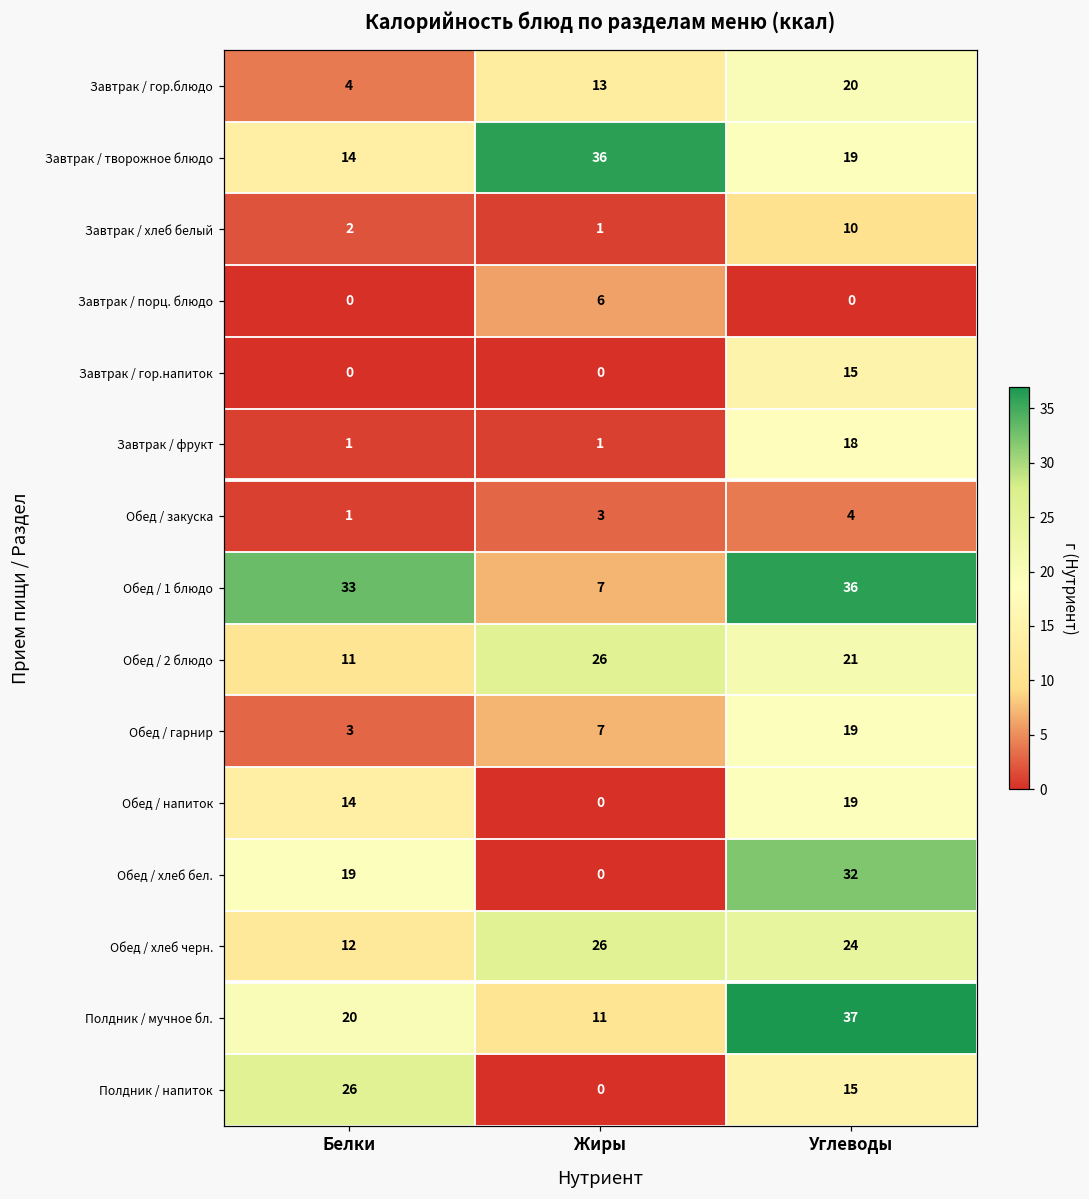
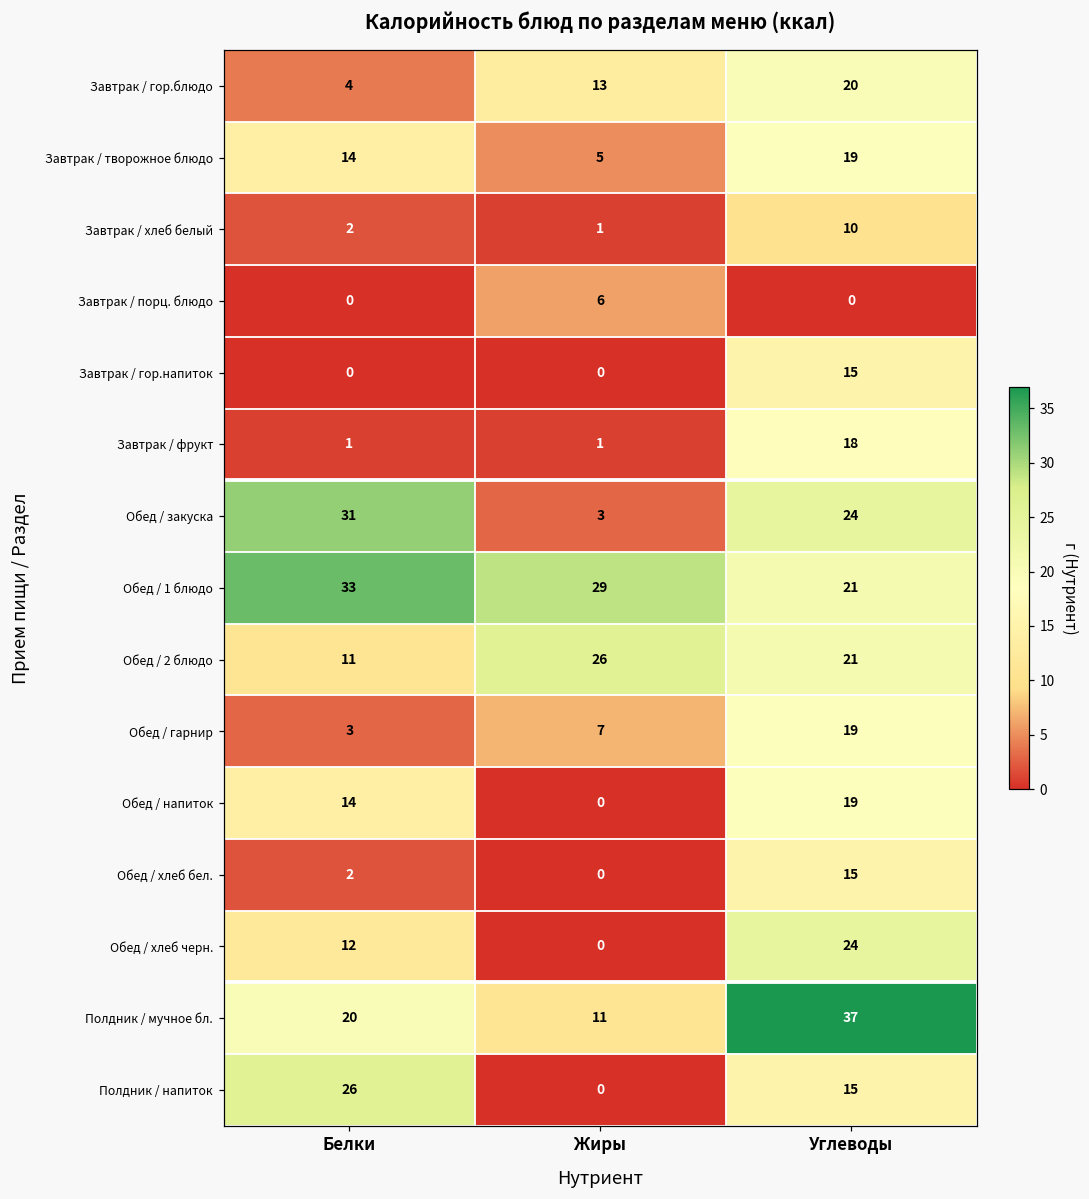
Завтрак / творожное блюдо, Жиры: 36 -> 5
Обед / закуска, Белки: 1 -> 31
Обед / закуска, Углеводы: 4 -> 24
Обед / 1 блюдо, Жиры: 7 -> 29
Обед / 1 блюдо, Углеводы: 36 -> 21
Обед / хлеб бел., Белки: 19 -> 2
Обед / хлеб бел., Углеводы: 32 -> 15
Обед / хлеб черн., Жиры: 26 -> 0
